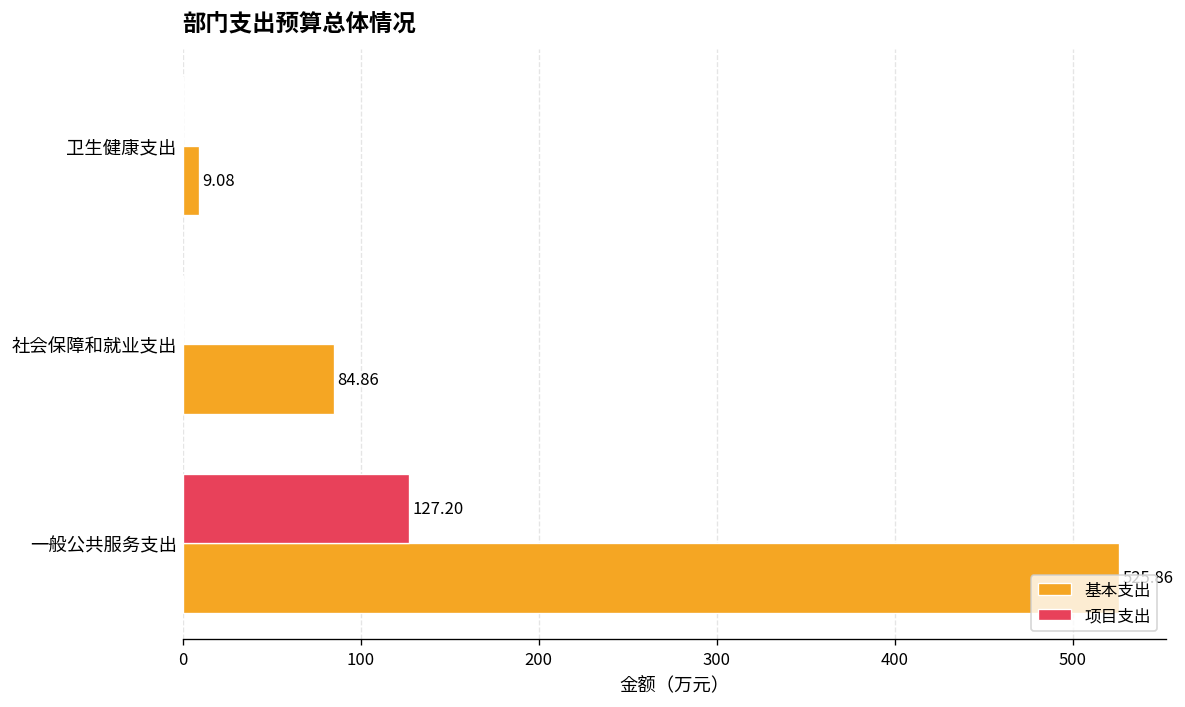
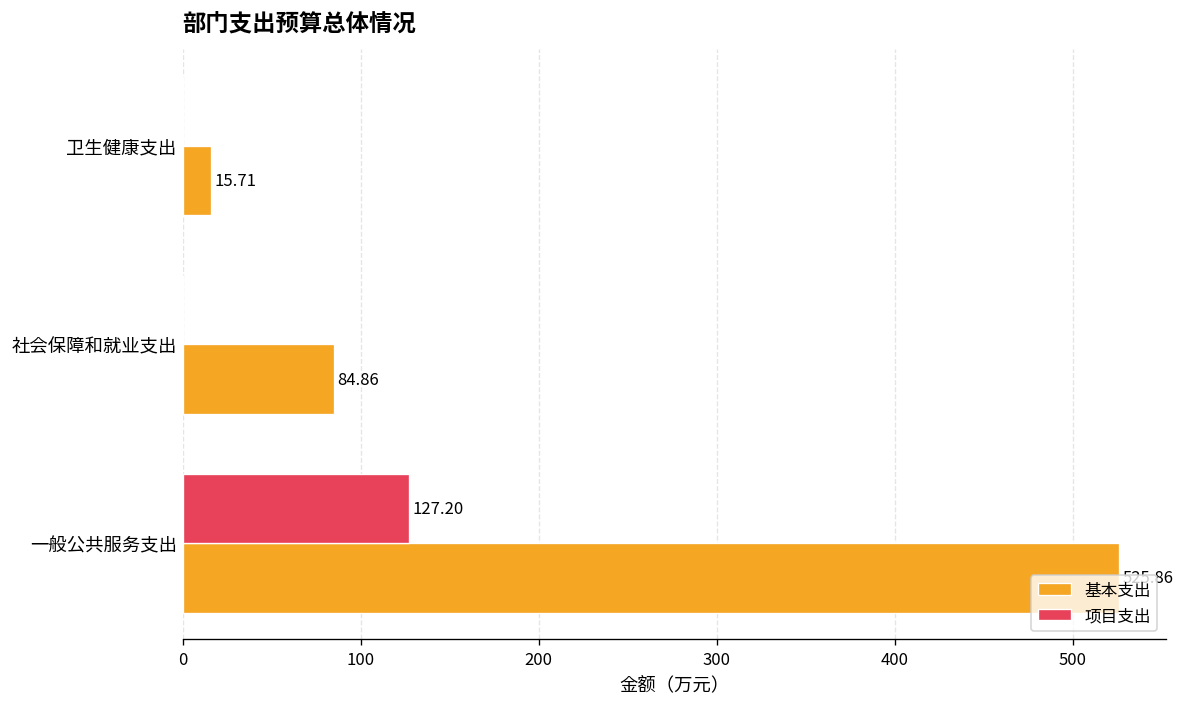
基本支出, 卫生健康支出: 9.08 -> 15.71
